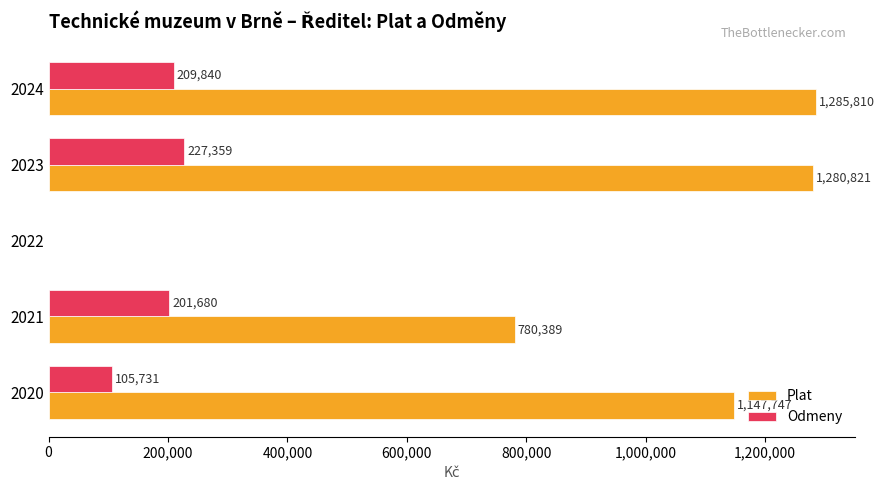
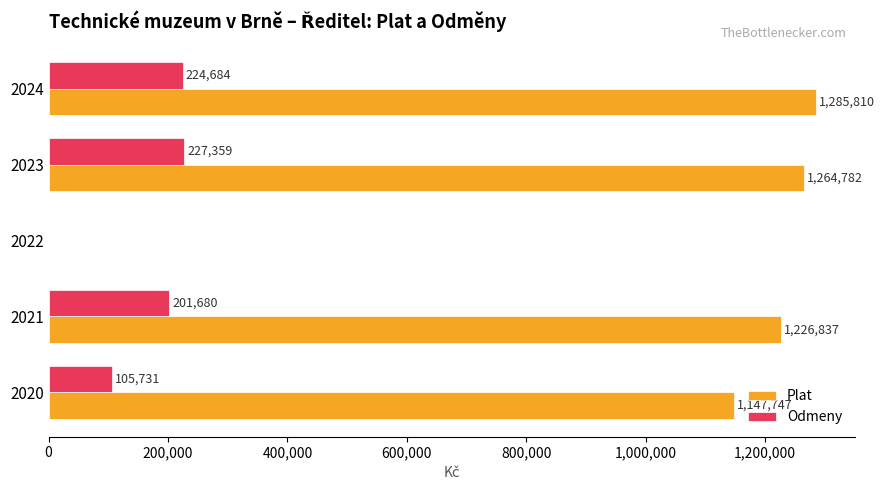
Odmeny, 2024: 209,840 -> 224,684
Plat, 2023: 1,280,821 -> 1,264,782
Plat, 2021: 780,389 -> 1,226,837
